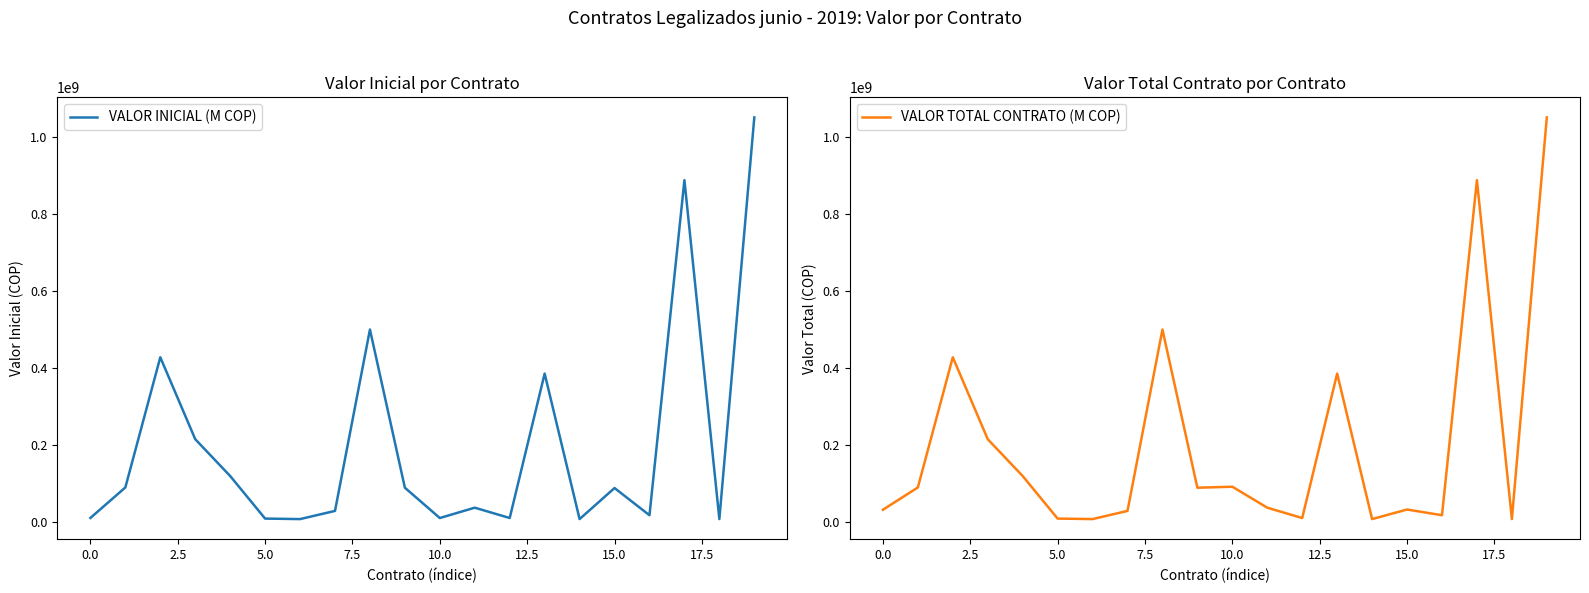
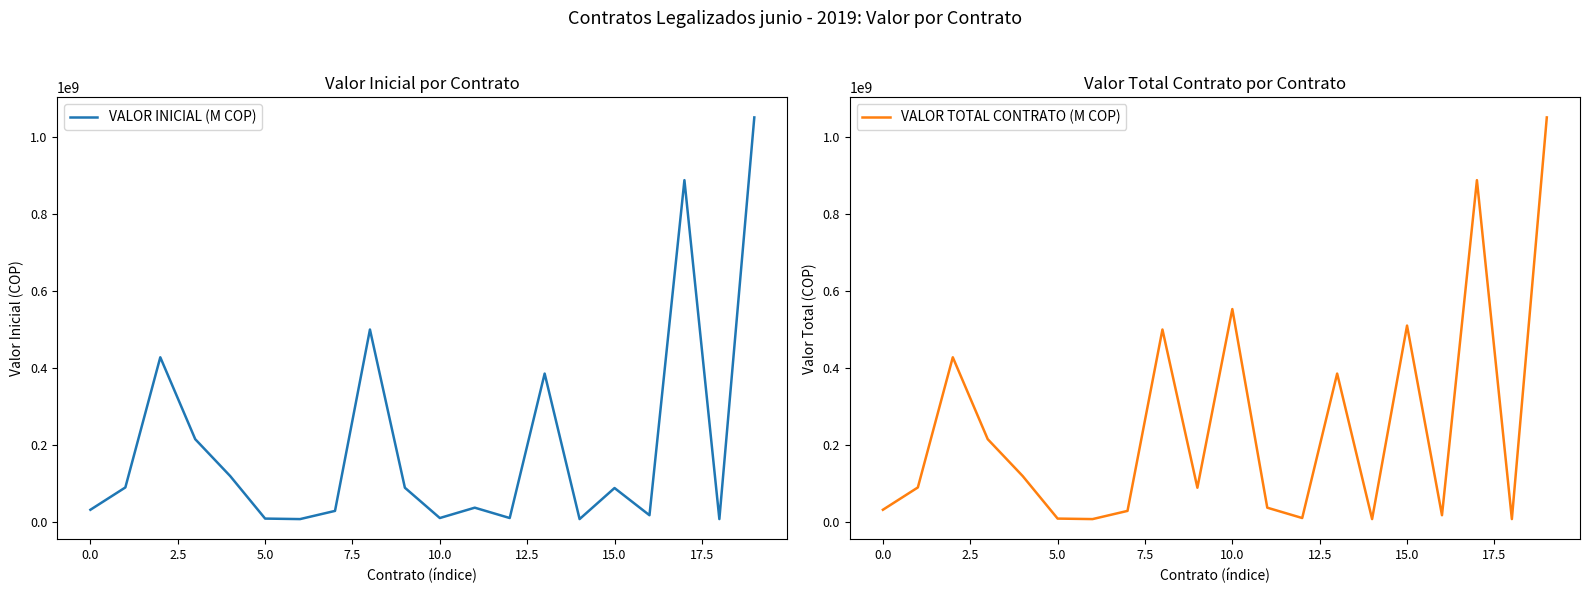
Valor Inicial por Contrato, 0.0: 10000000 -> 30000000
Valor Total Contrato por Contrato, 10.0: 90000000 -> 550000000
Valor Total Contrato por Contrato, 15.0: 30000000 -> 510000000
